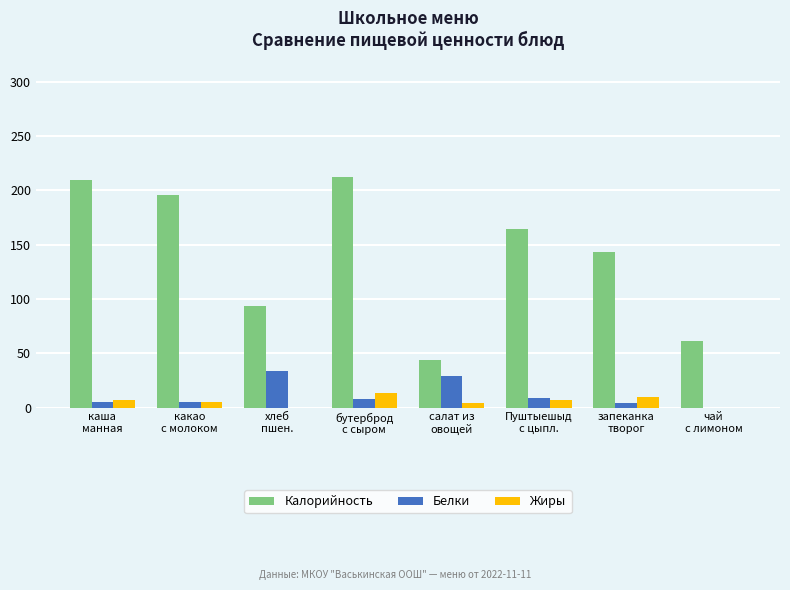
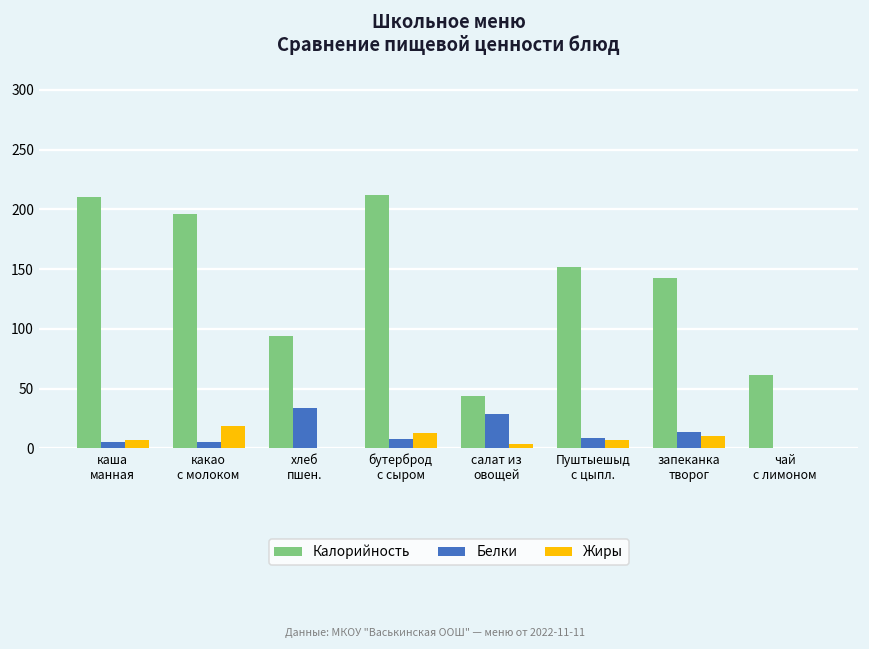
Жиры, какао с молоком: 5 -> 19
Калорийность, Пуштыешыд с цыпл.: 164 -> 152
Белки, запеканка творог: 4 -> 14
